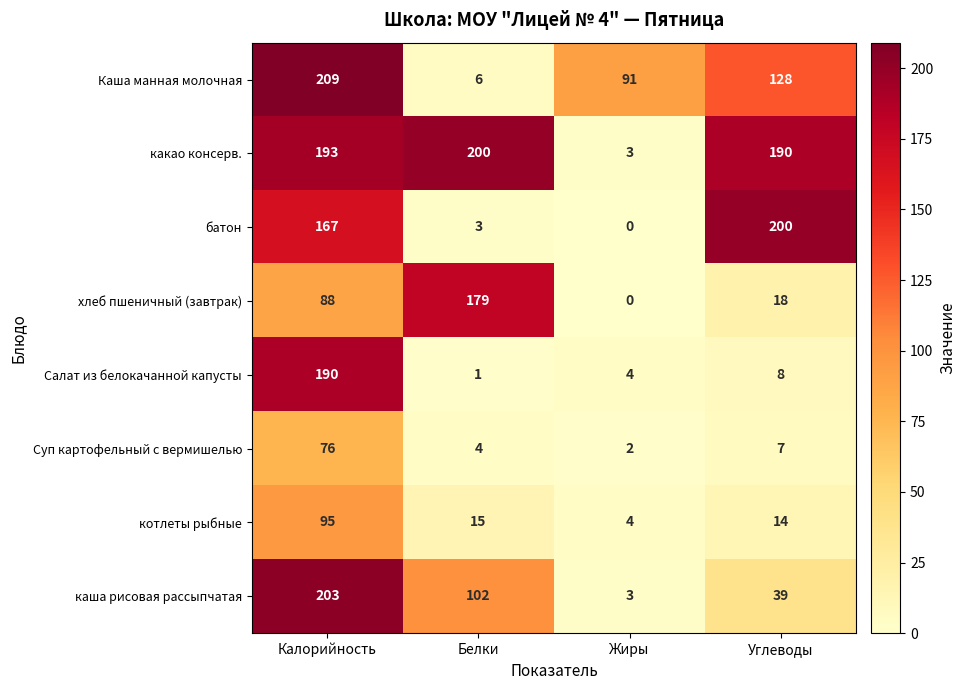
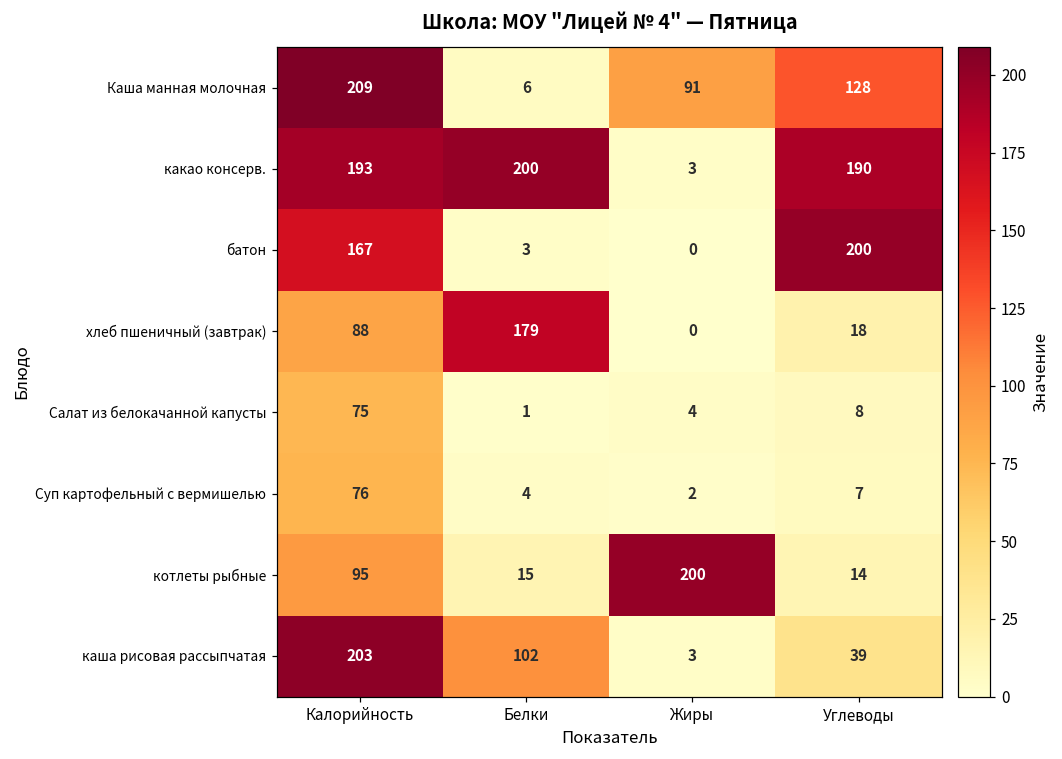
Салат из белокачанной капусты, Калорийность: 190 -> 75
котлеты рыбные, Жиры: 4 -> 200
